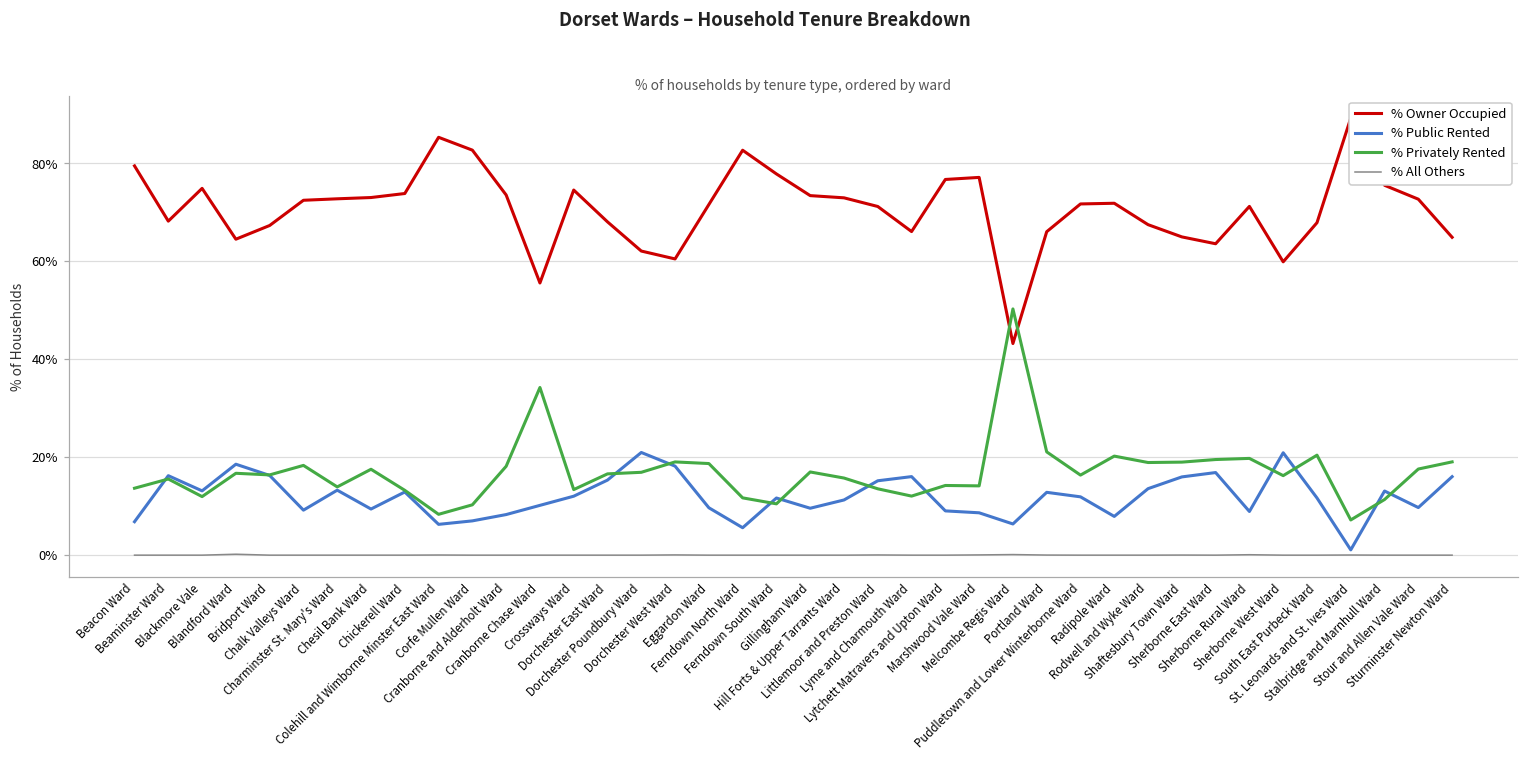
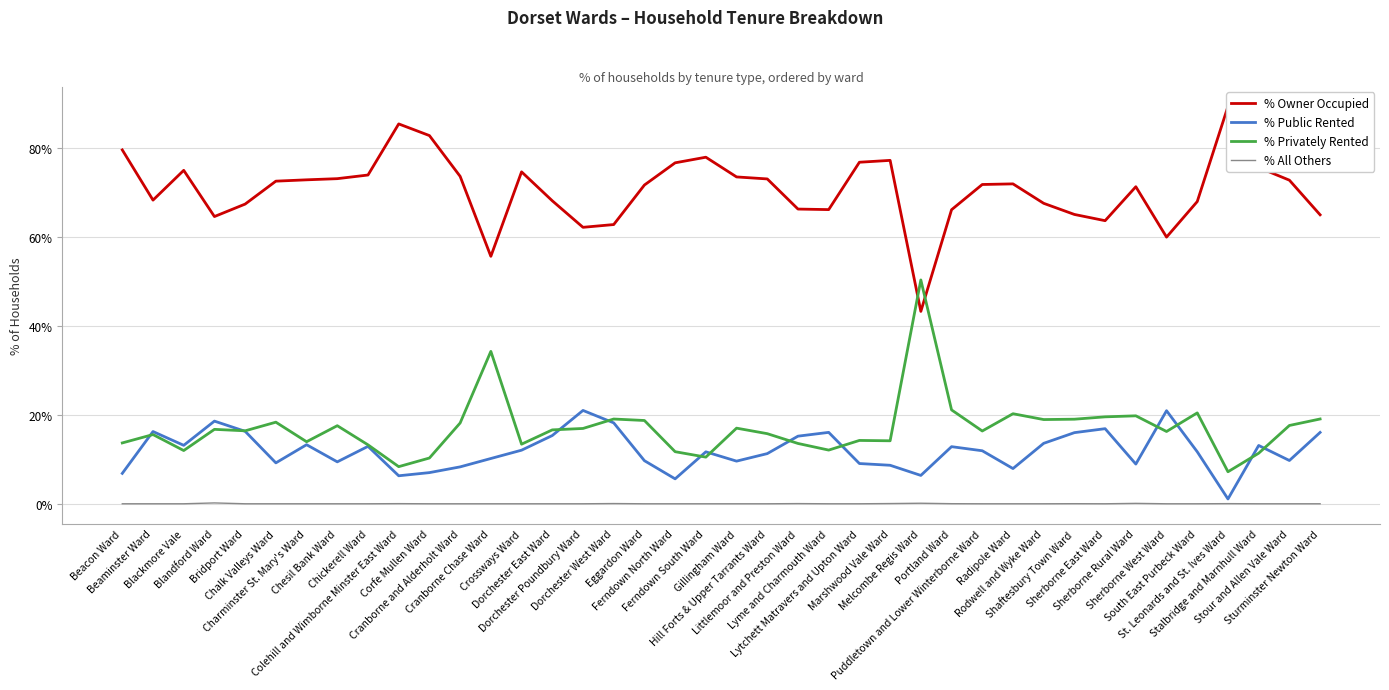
% Owner Occupied, Dorchester West Ward: 61% -> 63%
% Owner Occupied, Ferndown North Ward: 83% -> 77%
% Owner Occupied, Littlemoor and Preston Ward: 71% -> 66%
